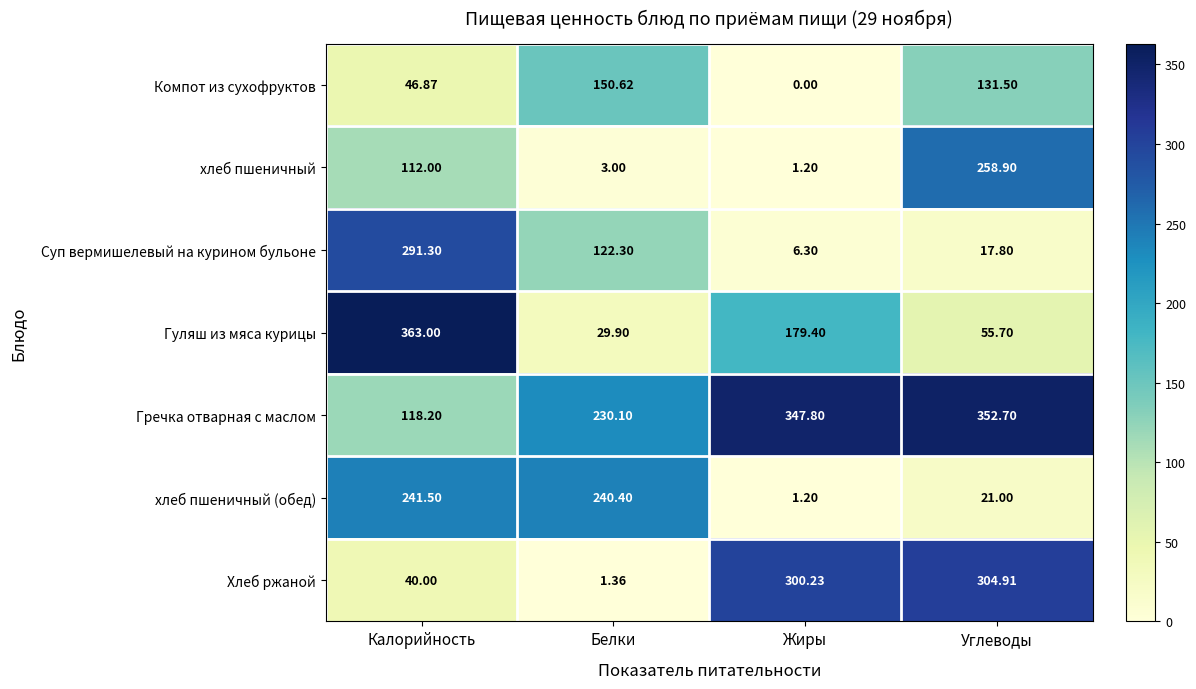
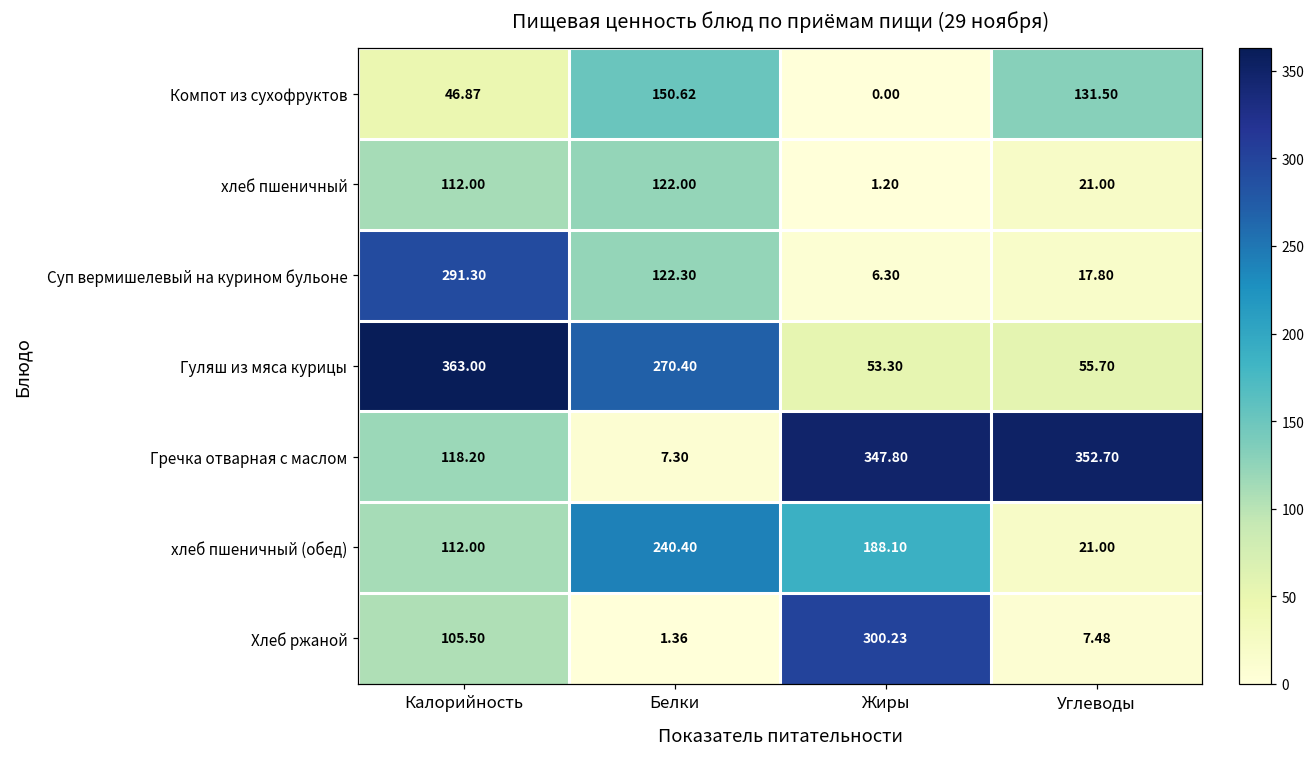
хлеб пшеничный, Белки: 3.00 -> 122.00
хлеб пшеничный, Углеводы: 258.90 -> 21.00
Гуляш из мяса курицы, Белки: 29.90 -> 270.40
Гуляш из мяса курицы, Жиры: 179.40 -> 53.30
Гречка отварная с маслом, Белки: 230.10 -> 7.30
хлеб пшеничный (обед), Калорийность: 241.50 -> 112.00
хлеб пшеничный (обед), Жиры: 1.20 -> 188.10
Хлеб ржаной, Калорийность: 40.00 -> 105.50
Хлеб ржаной, Углеводы: 304.91 -> 7.48
